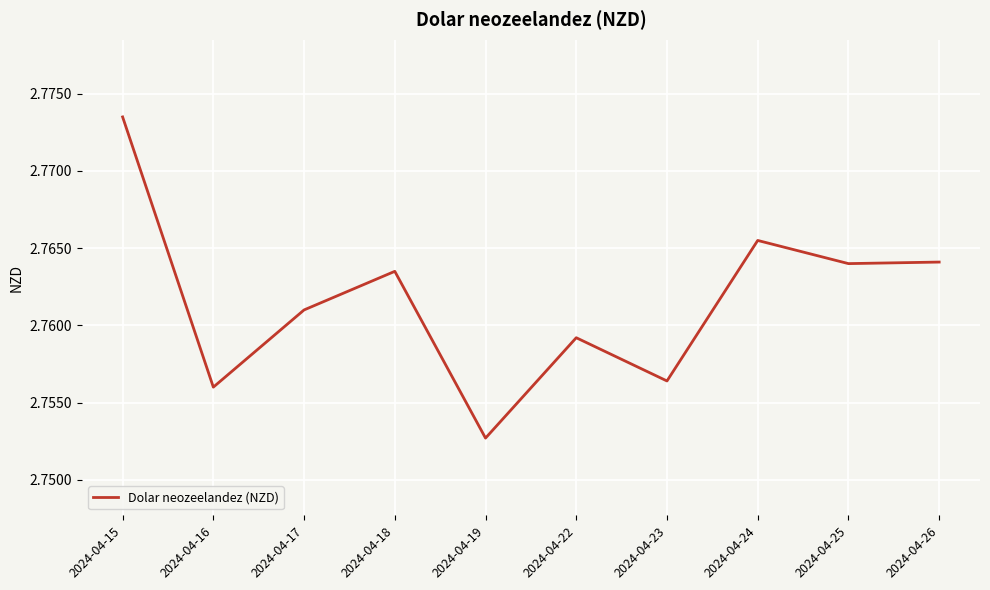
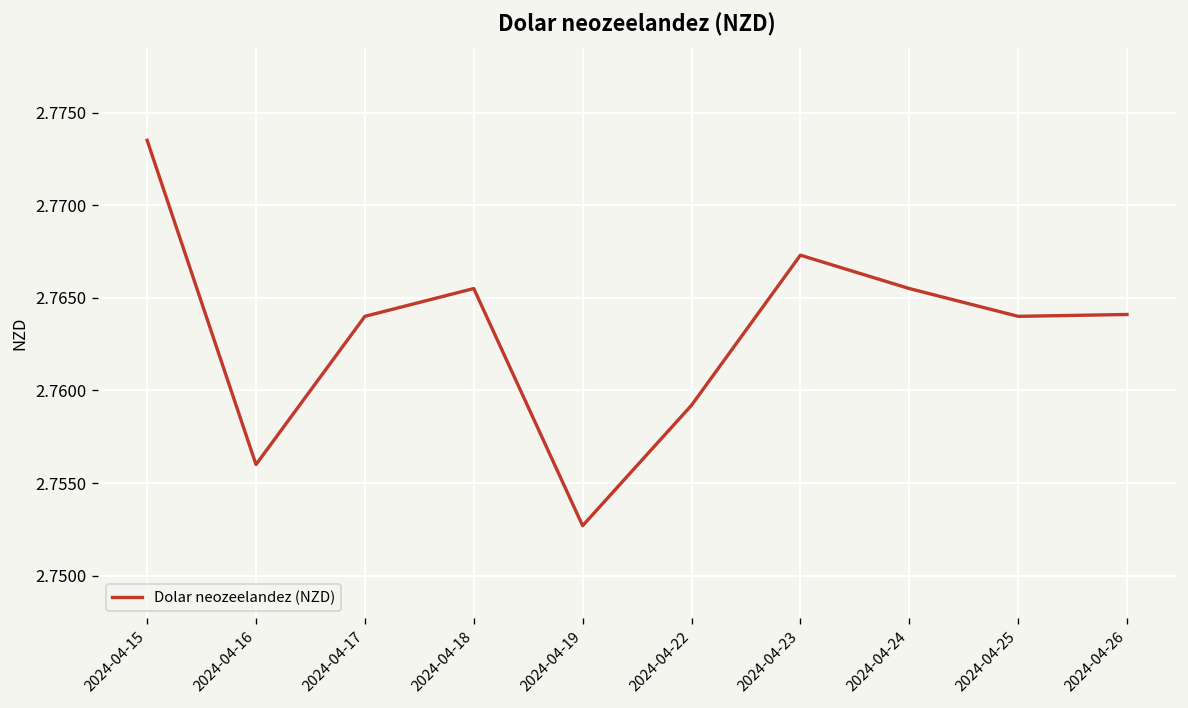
2024-04-17: 2.761 -> 2.764
2024-04-18: 2.7635 -> 2.7655
2024-04-23: 2.7564 -> 2.7673
